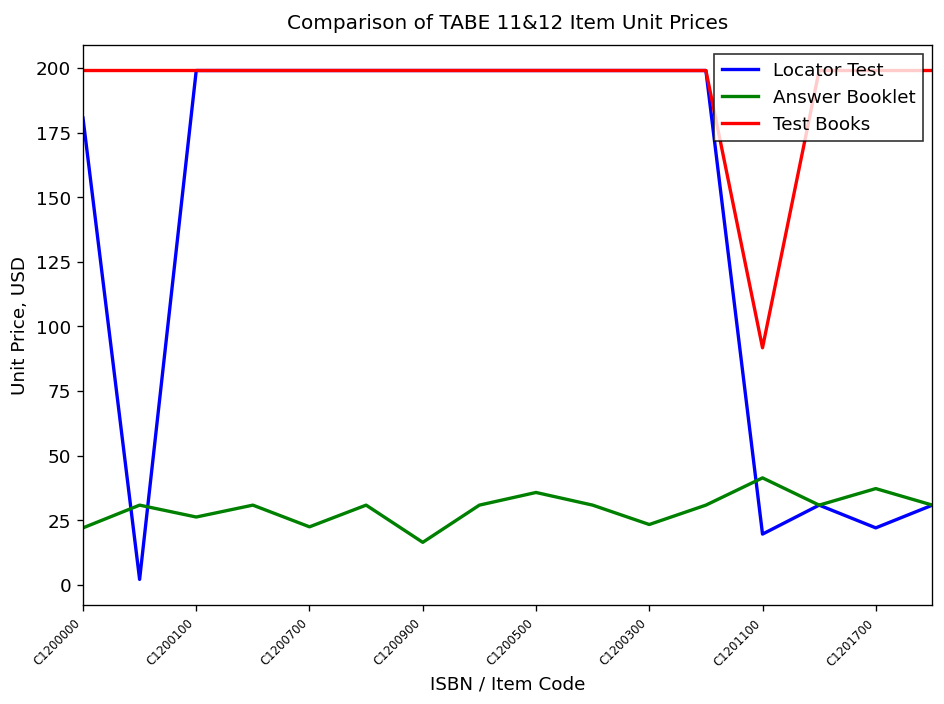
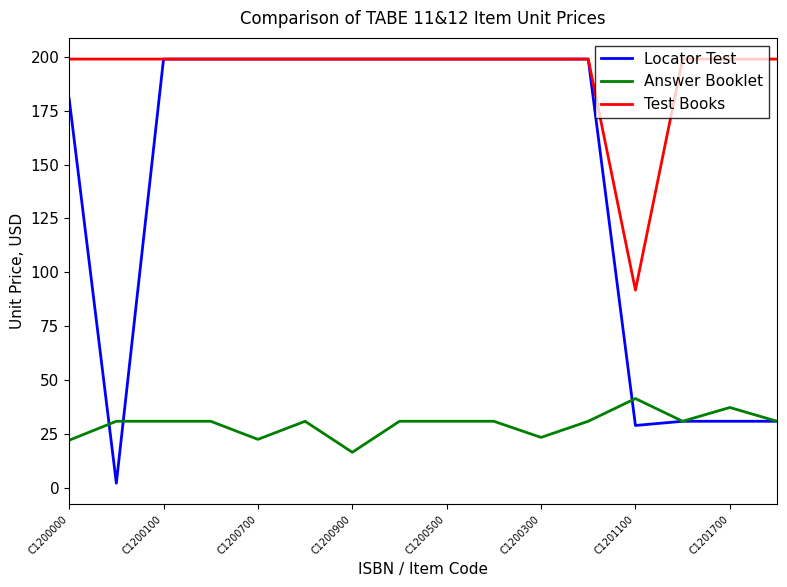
Answer Booklet, C1200100: 26 -> 31
Answer Booklet, C1200500: 36 -> 31
Locator Test, C1201100: 20 -> 29
Locator Test, C1201700: 22 -> 31
